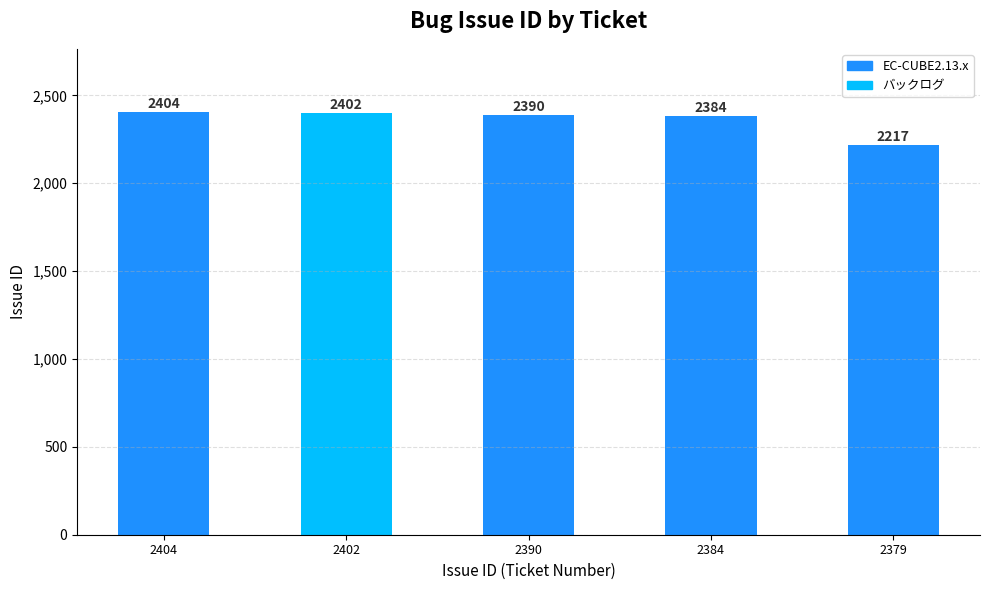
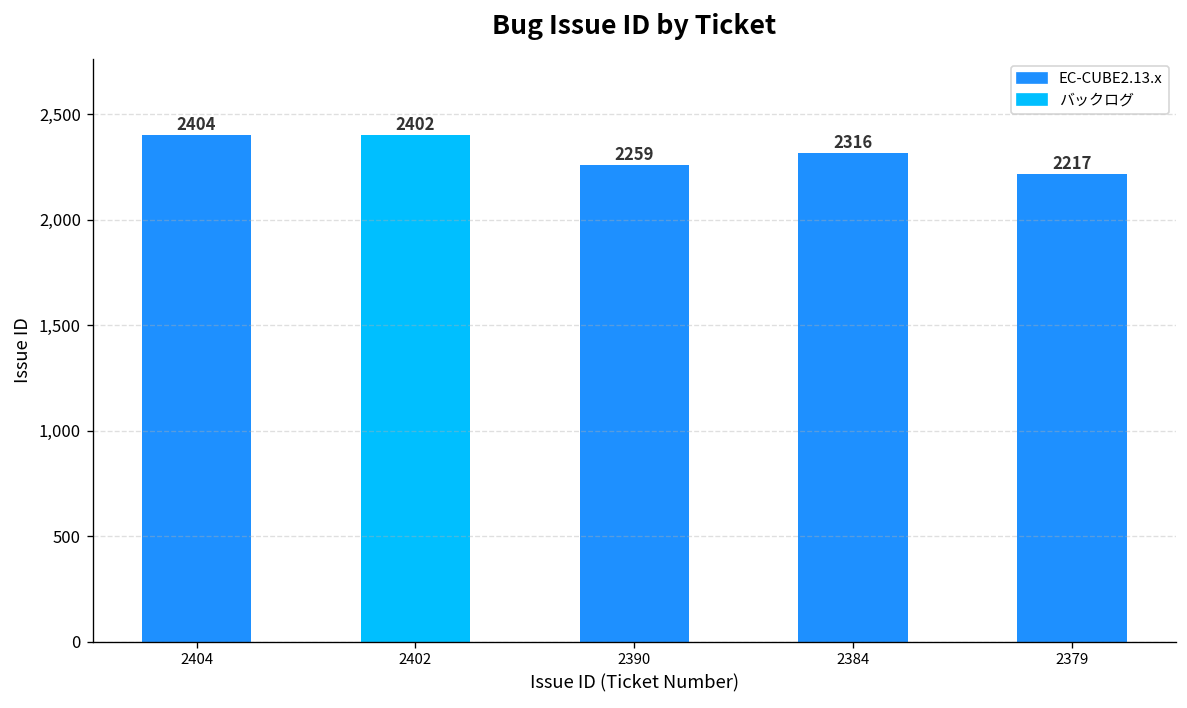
2390: 2390 -> 2259
2384: 2384 -> 2316
